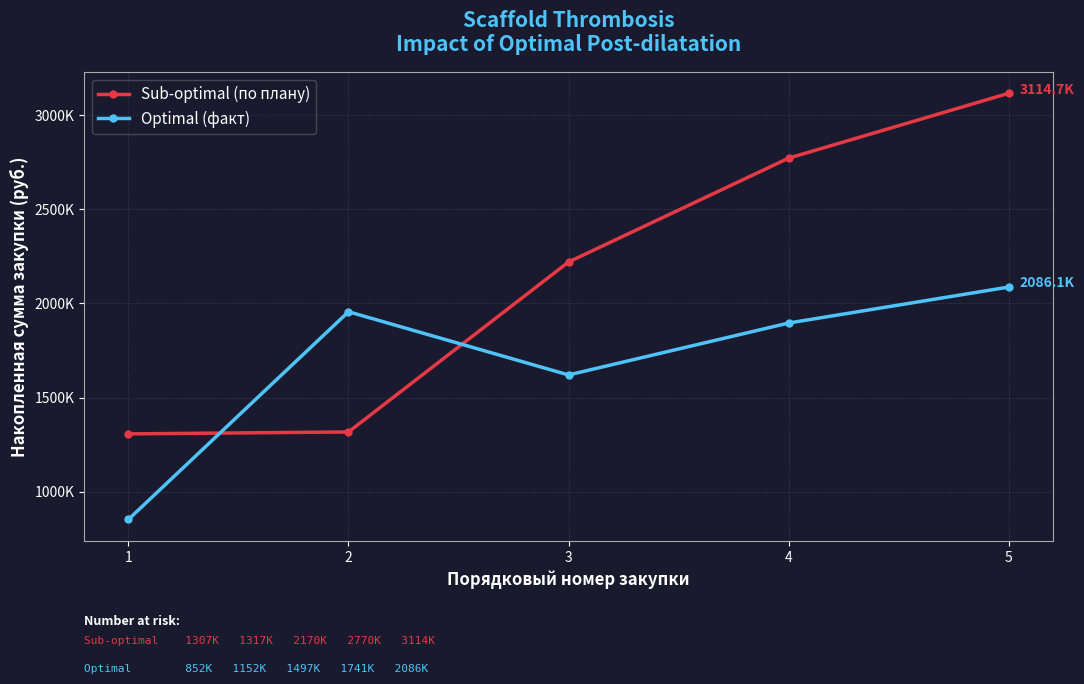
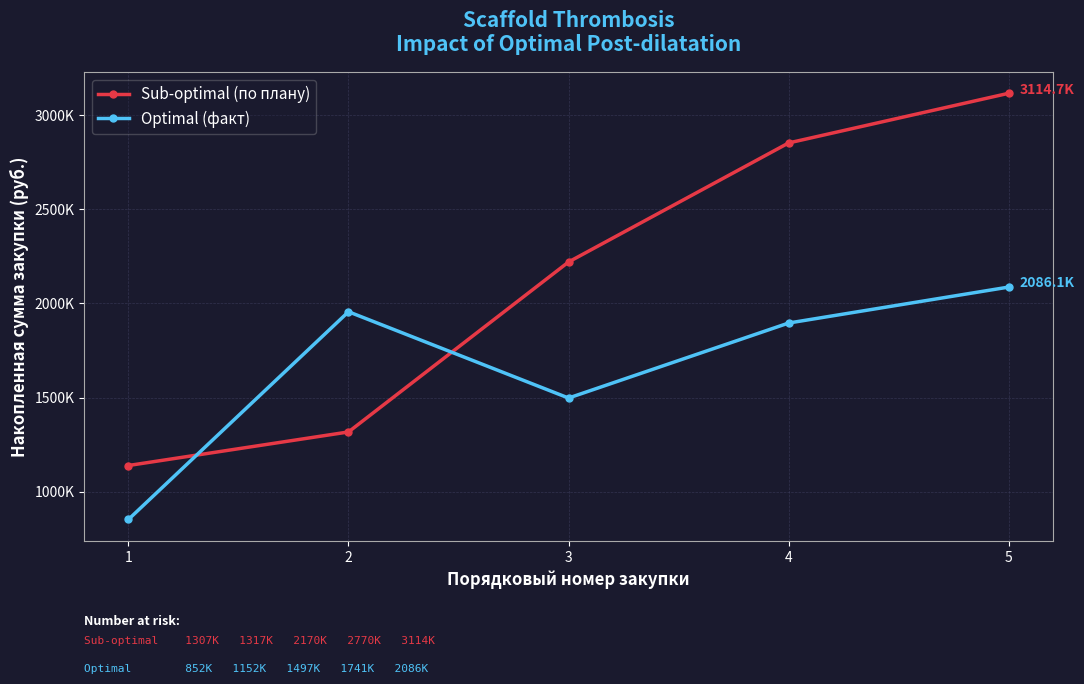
Sub-optimal (по плану), 1: 1310000 -> 1140000
Optimal (факт), 3: 1620000 -> 1500000
Sub-optimal (по плану), 4: 2770000 -> 2850000
